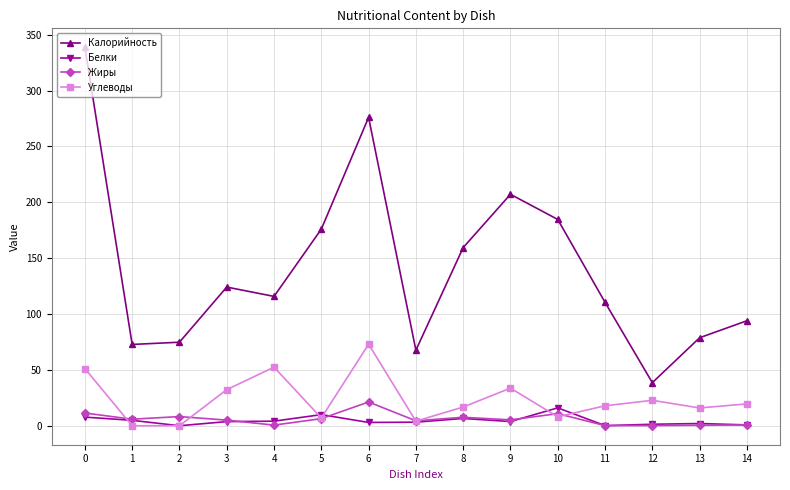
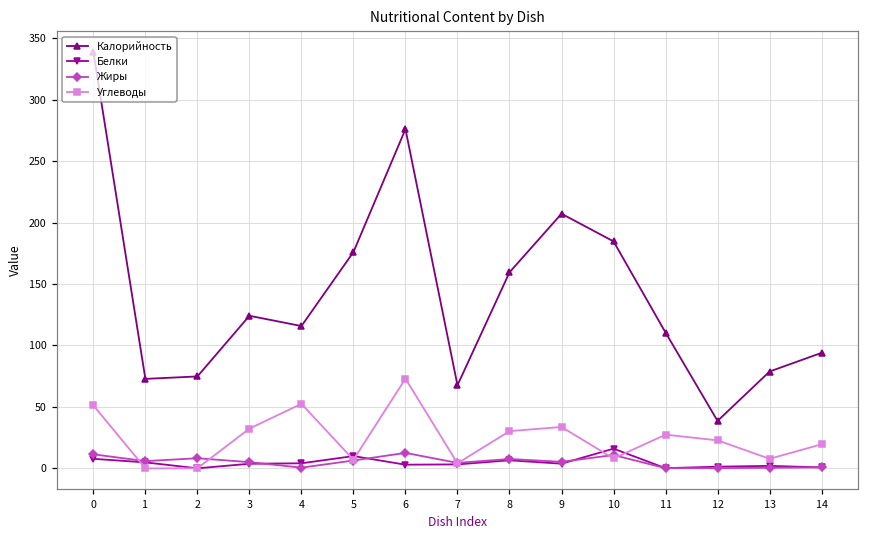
Жиры, 6: 21 -> 13
Углеводы, 8: 17 -> 30
Углеводы, 11: 18 -> 27
Углеводы, 13: 16 -> 8
